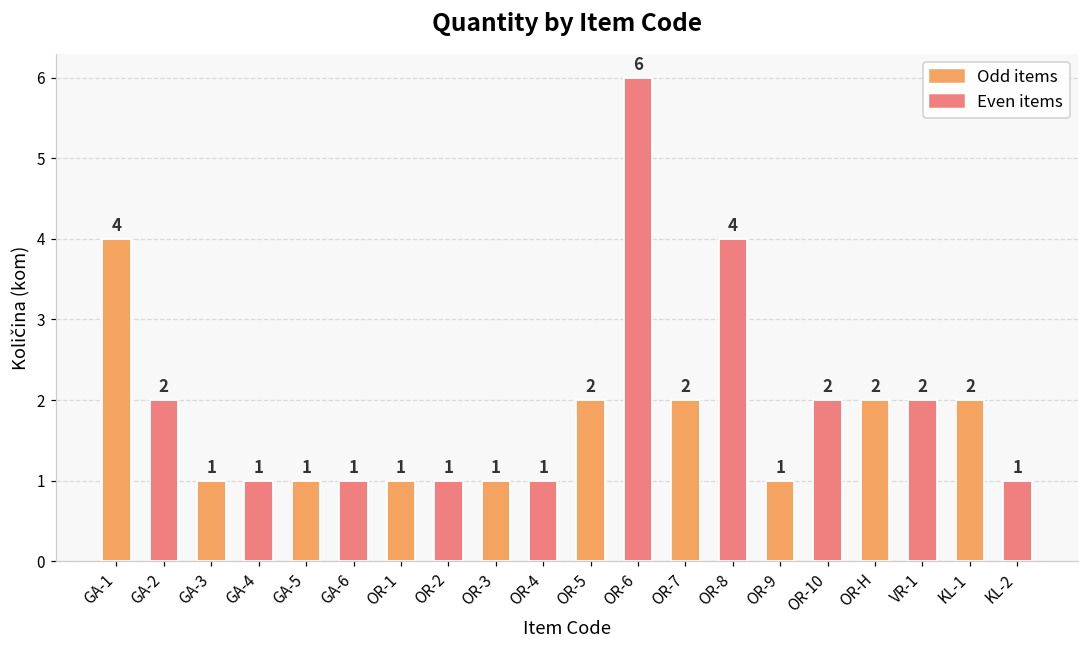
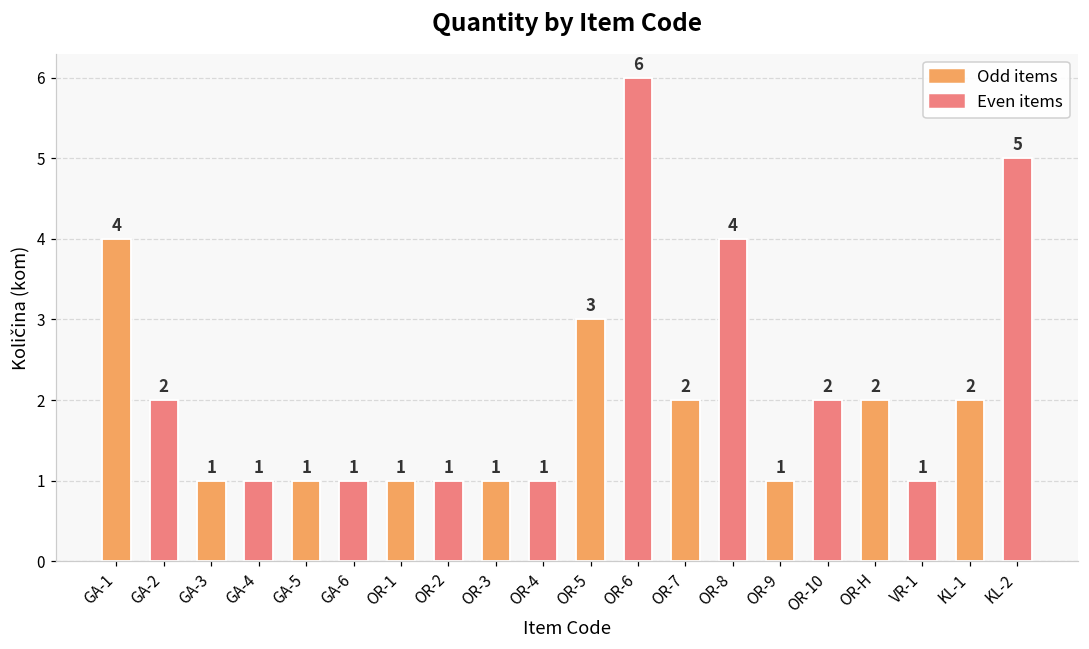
OR-5: 2 -> 3
VR-1: 2 -> 1
KL-2: 1 -> 5
